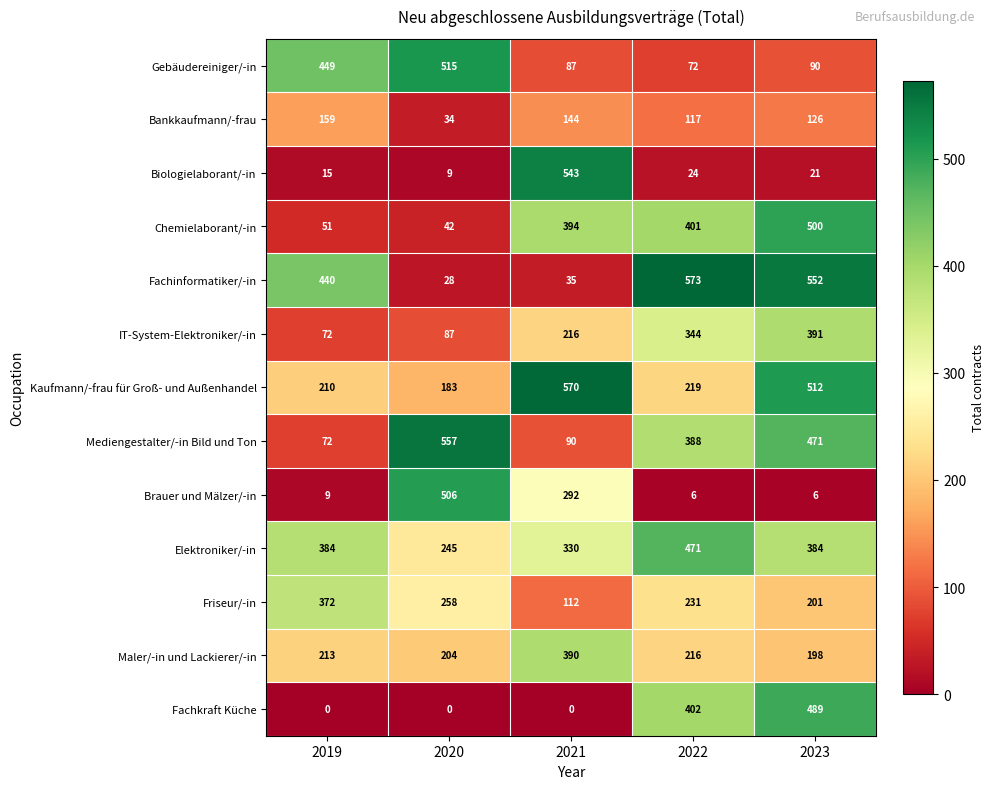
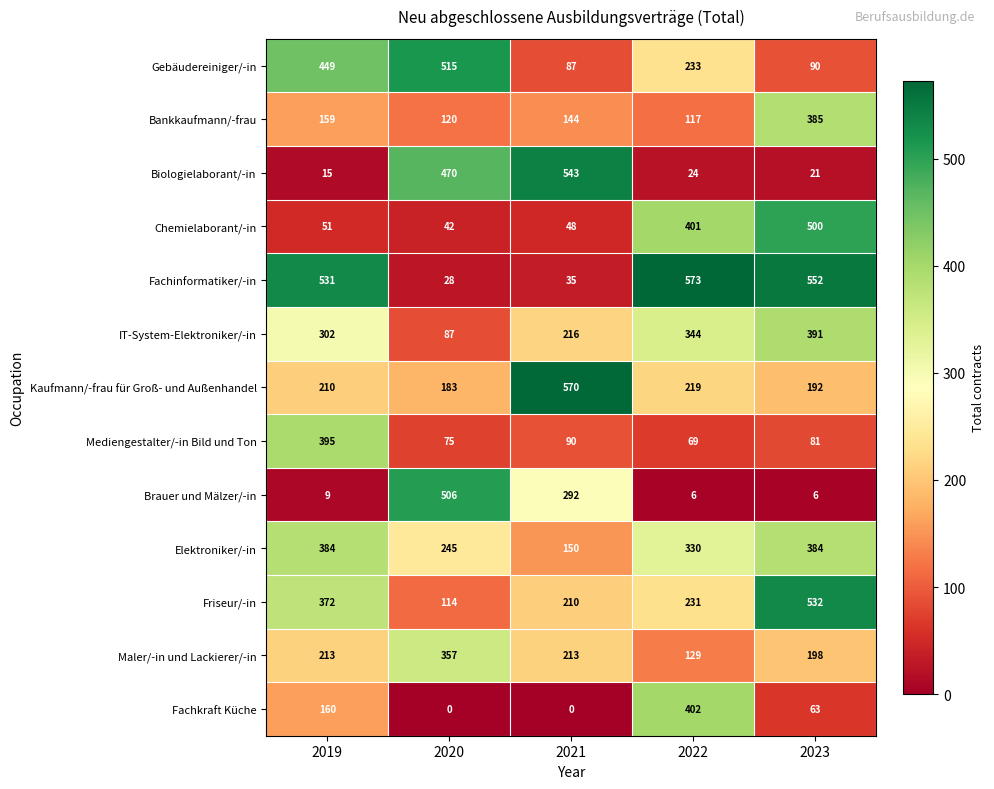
Gebäudereiniger/-in, 2022: 72 -> 233
Bankkaufmann/-frau, 2020: 34 -> 120
Bankkaufmann/-frau, 2023: 126 -> 385
Biologielaborant/-in, 2020: 9 -> 470
Chemielaborant/-in, 2021: 394 -> 48
Fachinformatiker/-in, 2019: 440 -> 531
IT-System-Elektroniker/-in, 2019: 72 -> 302
Kaufmann/-frau für Groß- und Außenhandel, 2023: 512 -> 192
Mediengestalter/-in Bild und Ton, 2019: 72 -> 395
Mediengestalter/-in Bild und Ton, 2020: 557 -> 75
Mediengestalter/-in Bild und Ton, 2022: 388 -> 69
Mediengestalter/-in Bild und Ton, 2023: 471 -> 81
Elektroniker/-in, 2021: 330 -> 150
Elektroniker/-in, 2022: 471 -> 330
Friseur/-in, 2020: 258 -> 114
Friseur/-in, 2021: 112 -> 210
Friseur/-in, 2023: 201 -> 532
Maler/-in und Lackierer/-in, 2020: 204 -> 357
Maler/-in und Lackierer/-in, 2021: 390 -> 213
Maler/-in und Lackierer/-in, 2022: 216 -> 129
Fachkraft Küche, 2019: 0 -> 160
Fachkraft Küche, 2023: 489 -> 63
